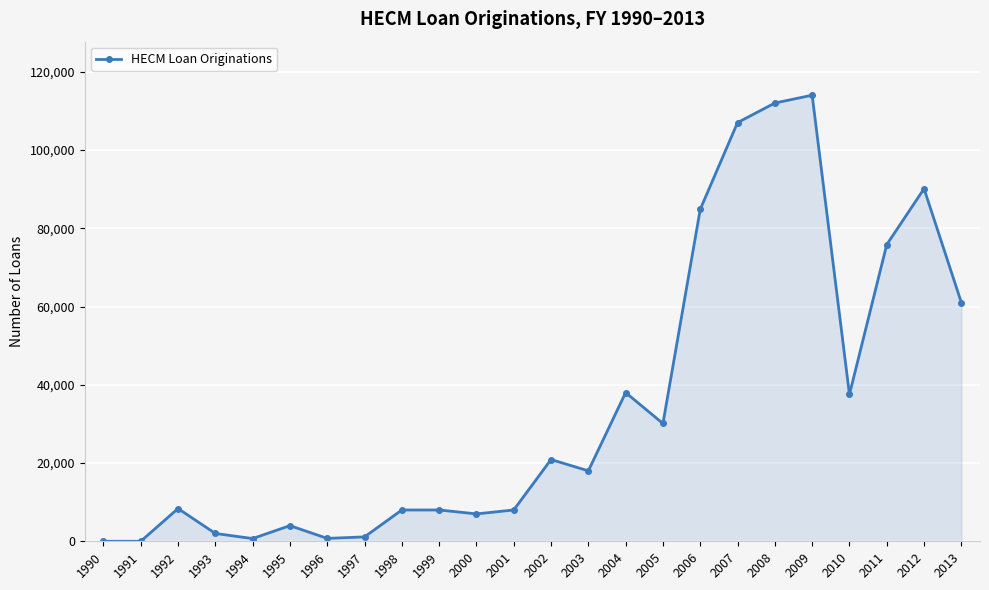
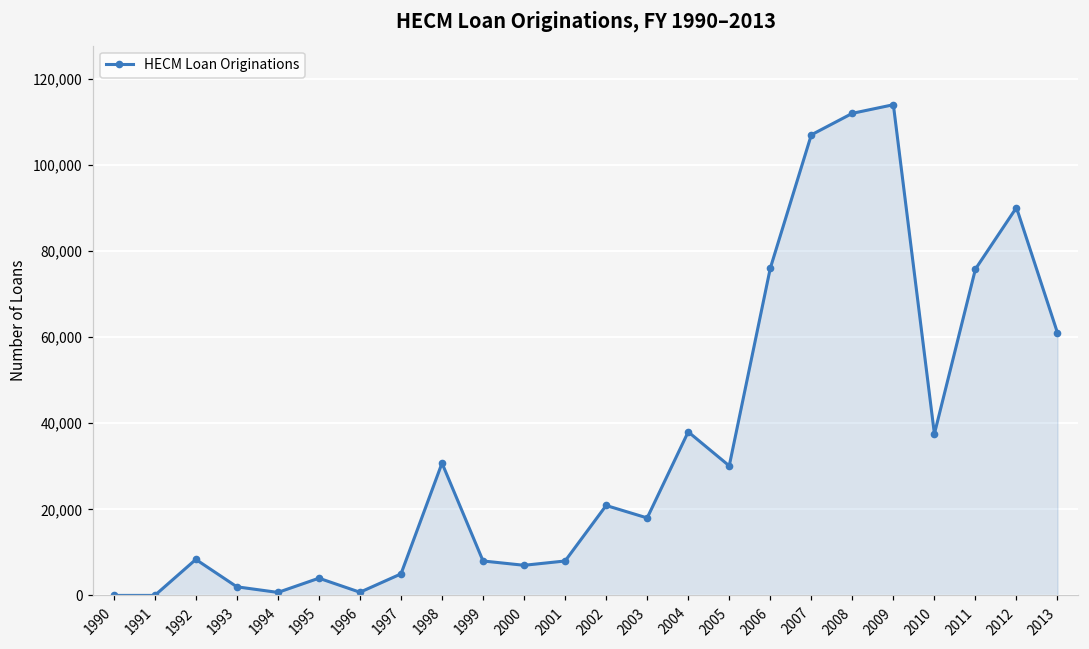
1997: 1,000 -> 5,000
1998: 8,000 -> 31,000
2006: 85,000 -> 76,000
